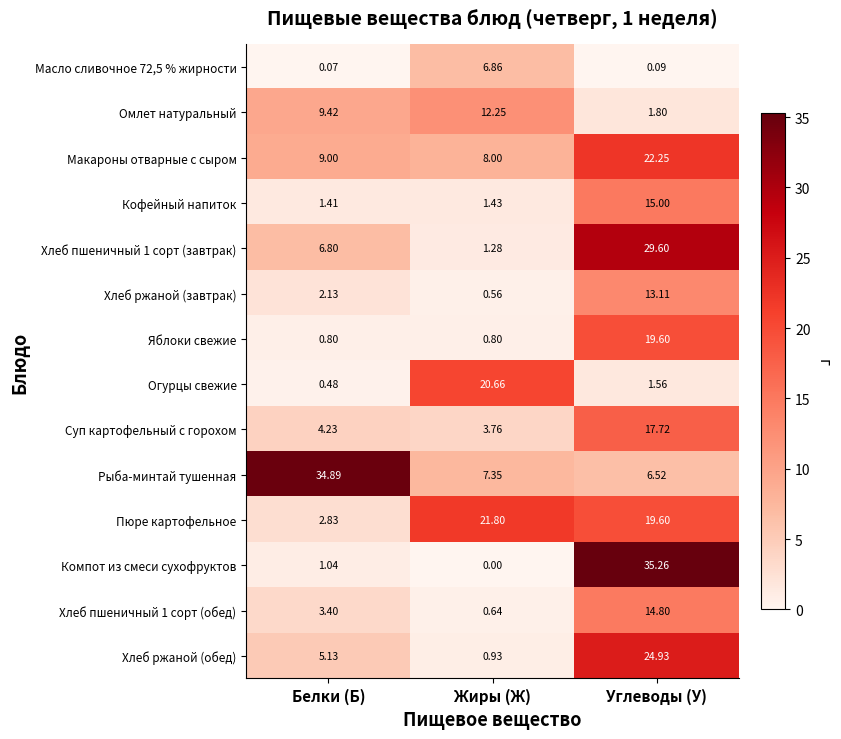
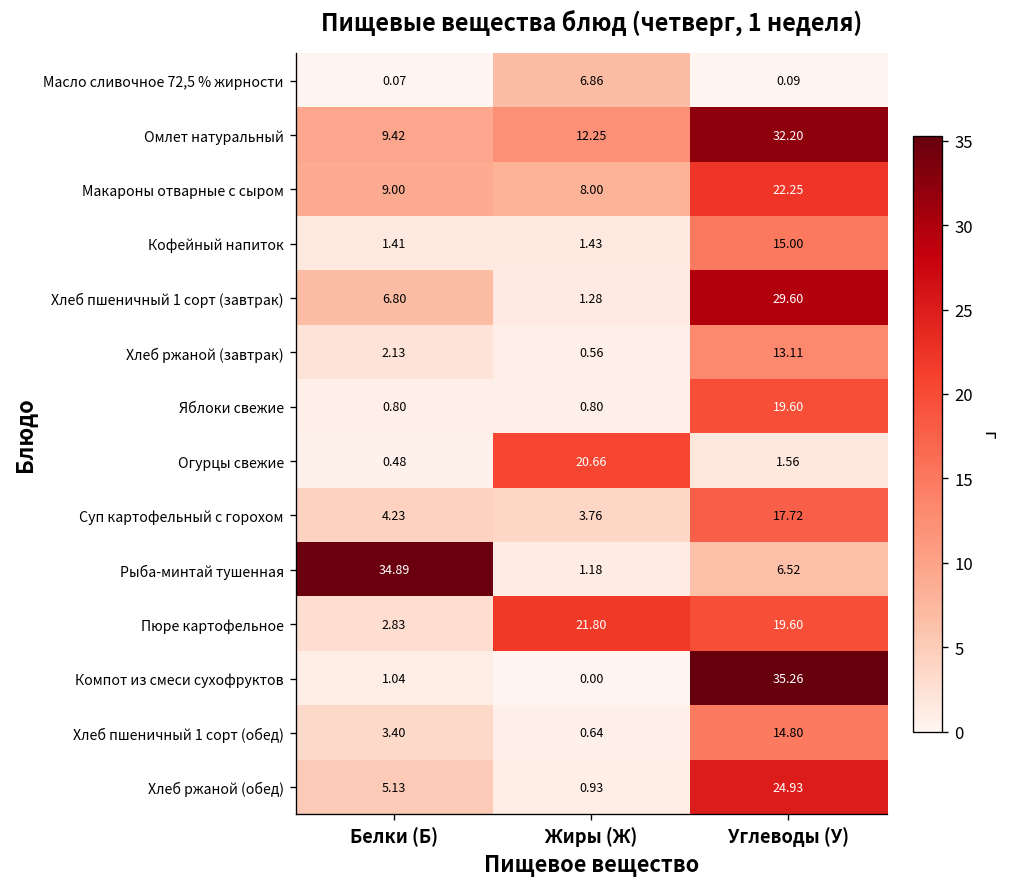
Омлет натуральный, Углеводы (У): 1.80 -> 32.20
Рыба-минтай тушенная, Жиры (Ж): 7.35 -> 1.18
